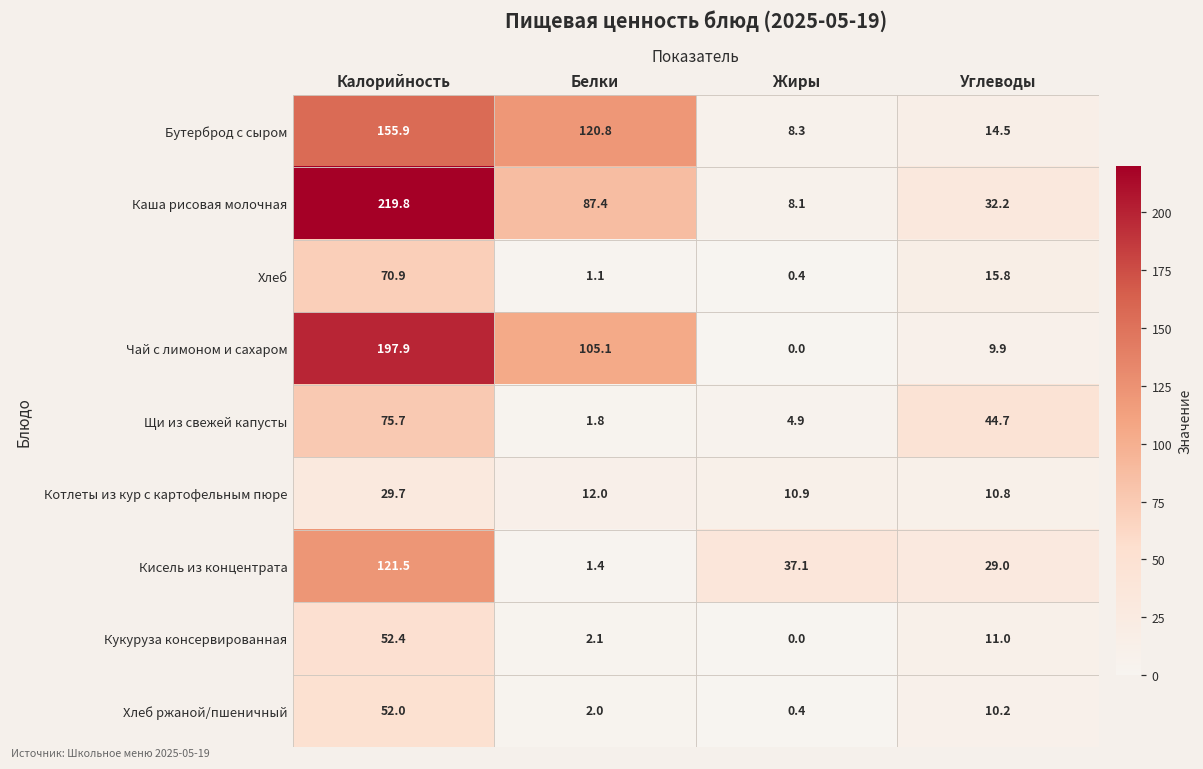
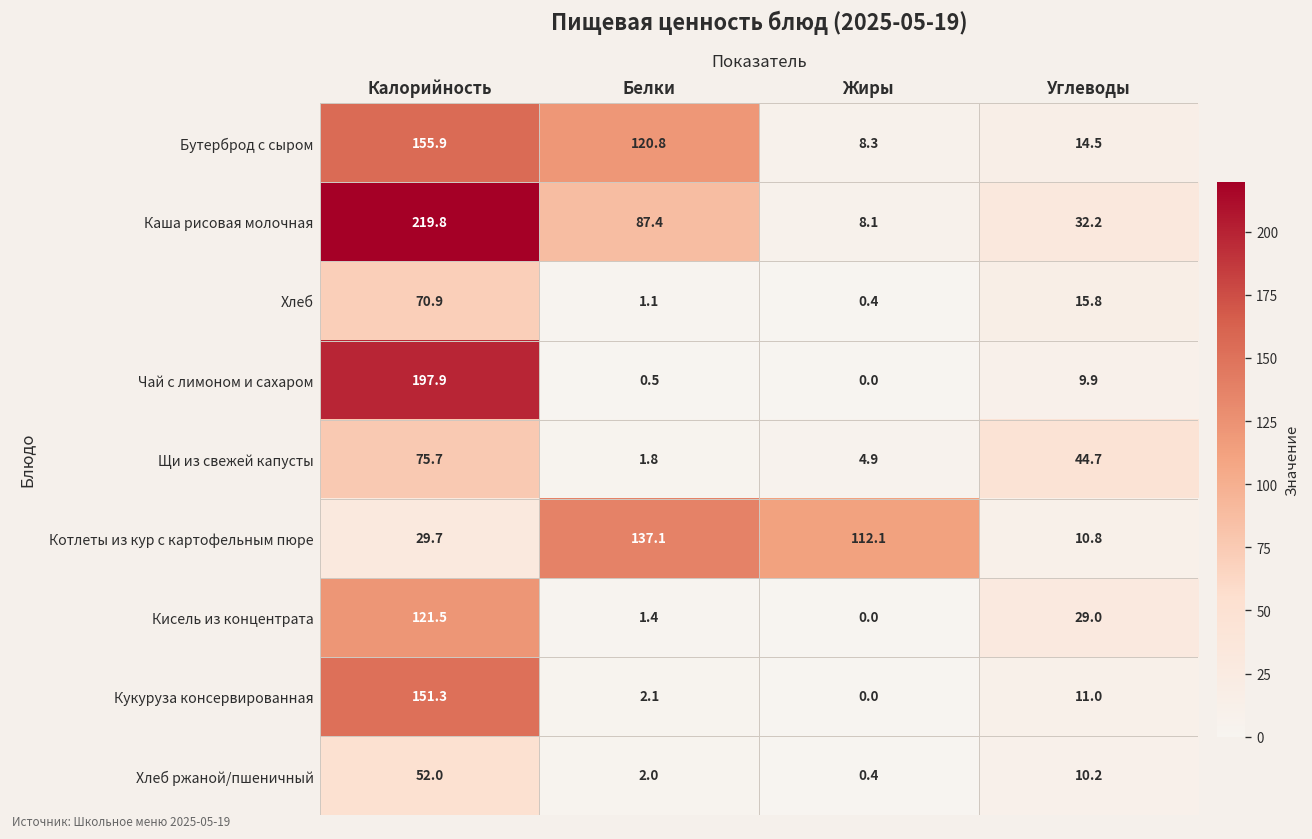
Чай с лимоном и сахаром, Белки: 105.1 -> 0.5
Котлеты из кур с картофельным пюре, Белки: 12.0 -> 137.1
Котлеты из кур с картофельным пюре, Жиры: 10.9 -> 112.1
Кисель из концентрата, Жиры: 37.1 -> 0.0
Кукуруза консервированная, Калорийность: 52.4 -> 151.3
